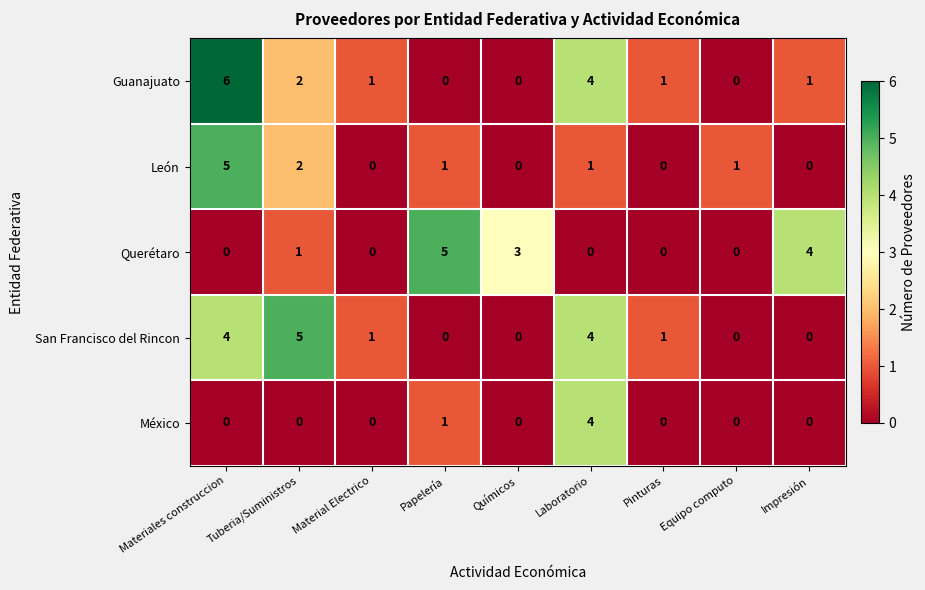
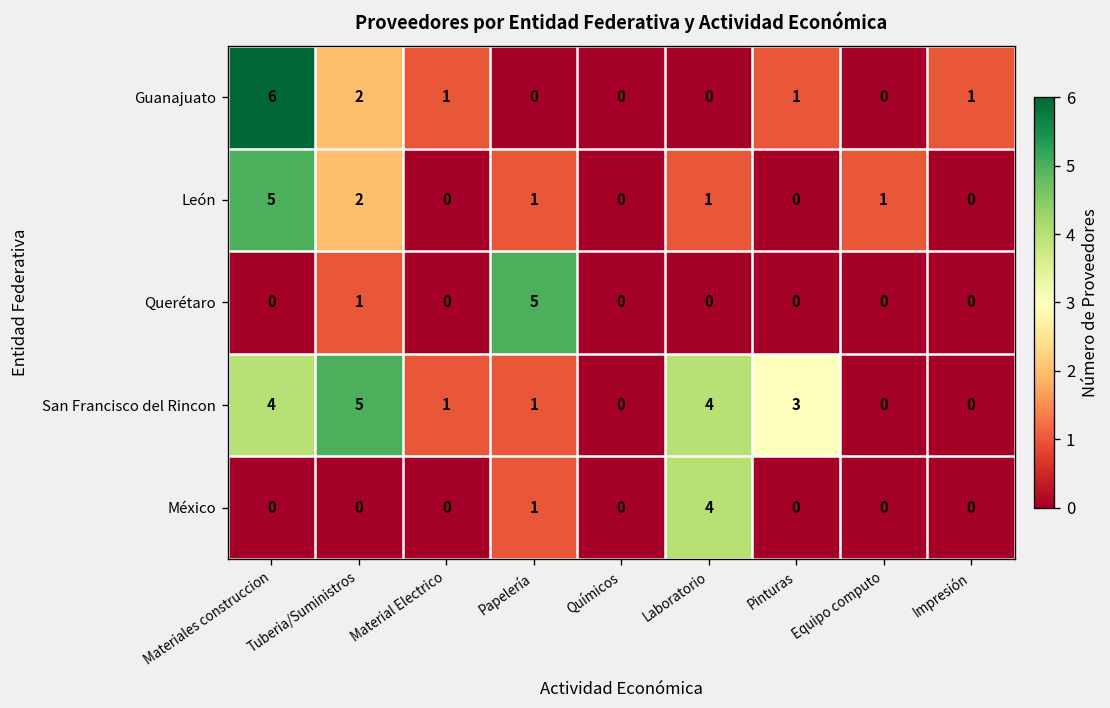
Guanajuato, Laboratorio: 4 -> 0
Querétaro, Químicos: 3 -> 0
Querétaro, Impresión: 4 -> 0
San Francisco del Rincon, Papelería: 0 -> 1
San Francisco del Rincon, Pinturas: 1 -> 3
